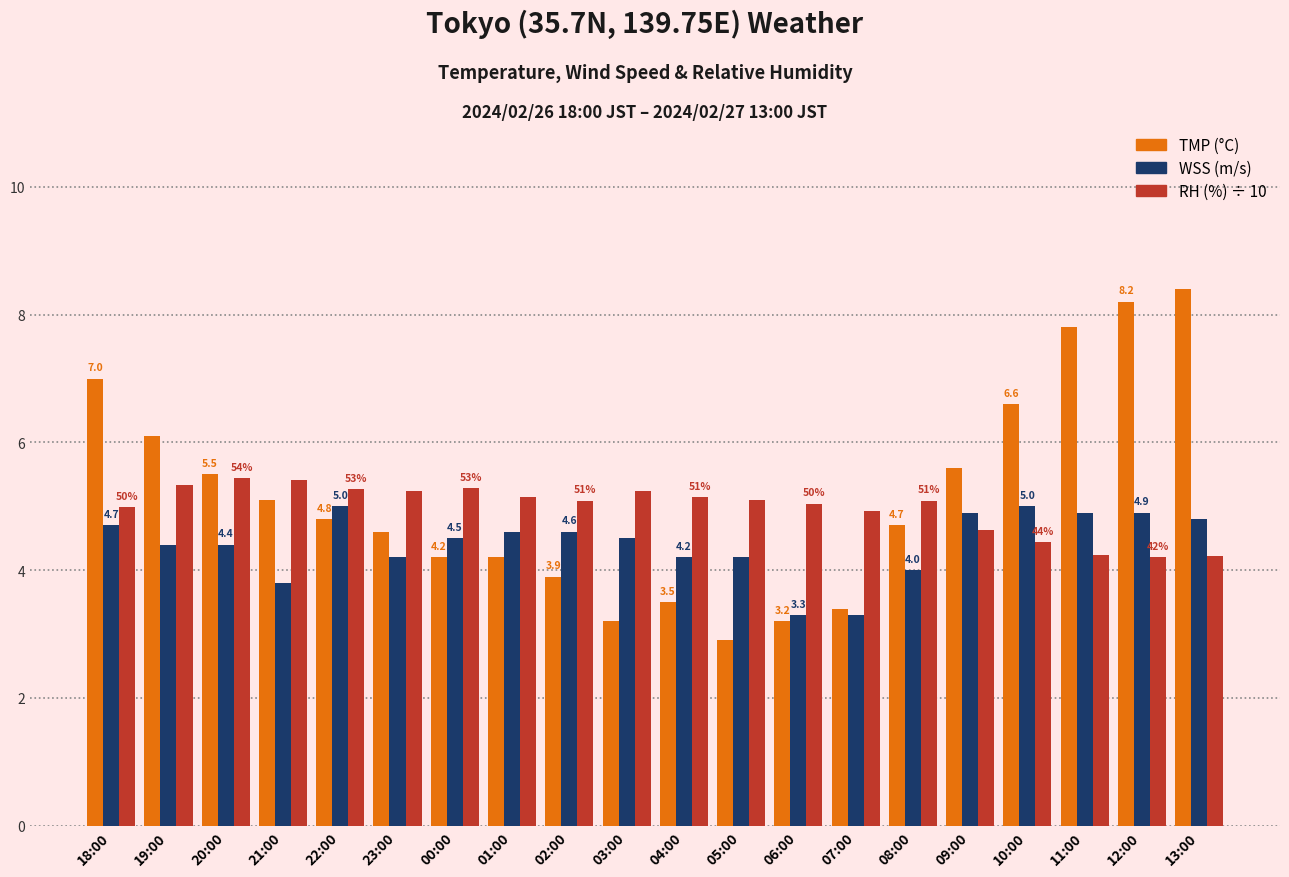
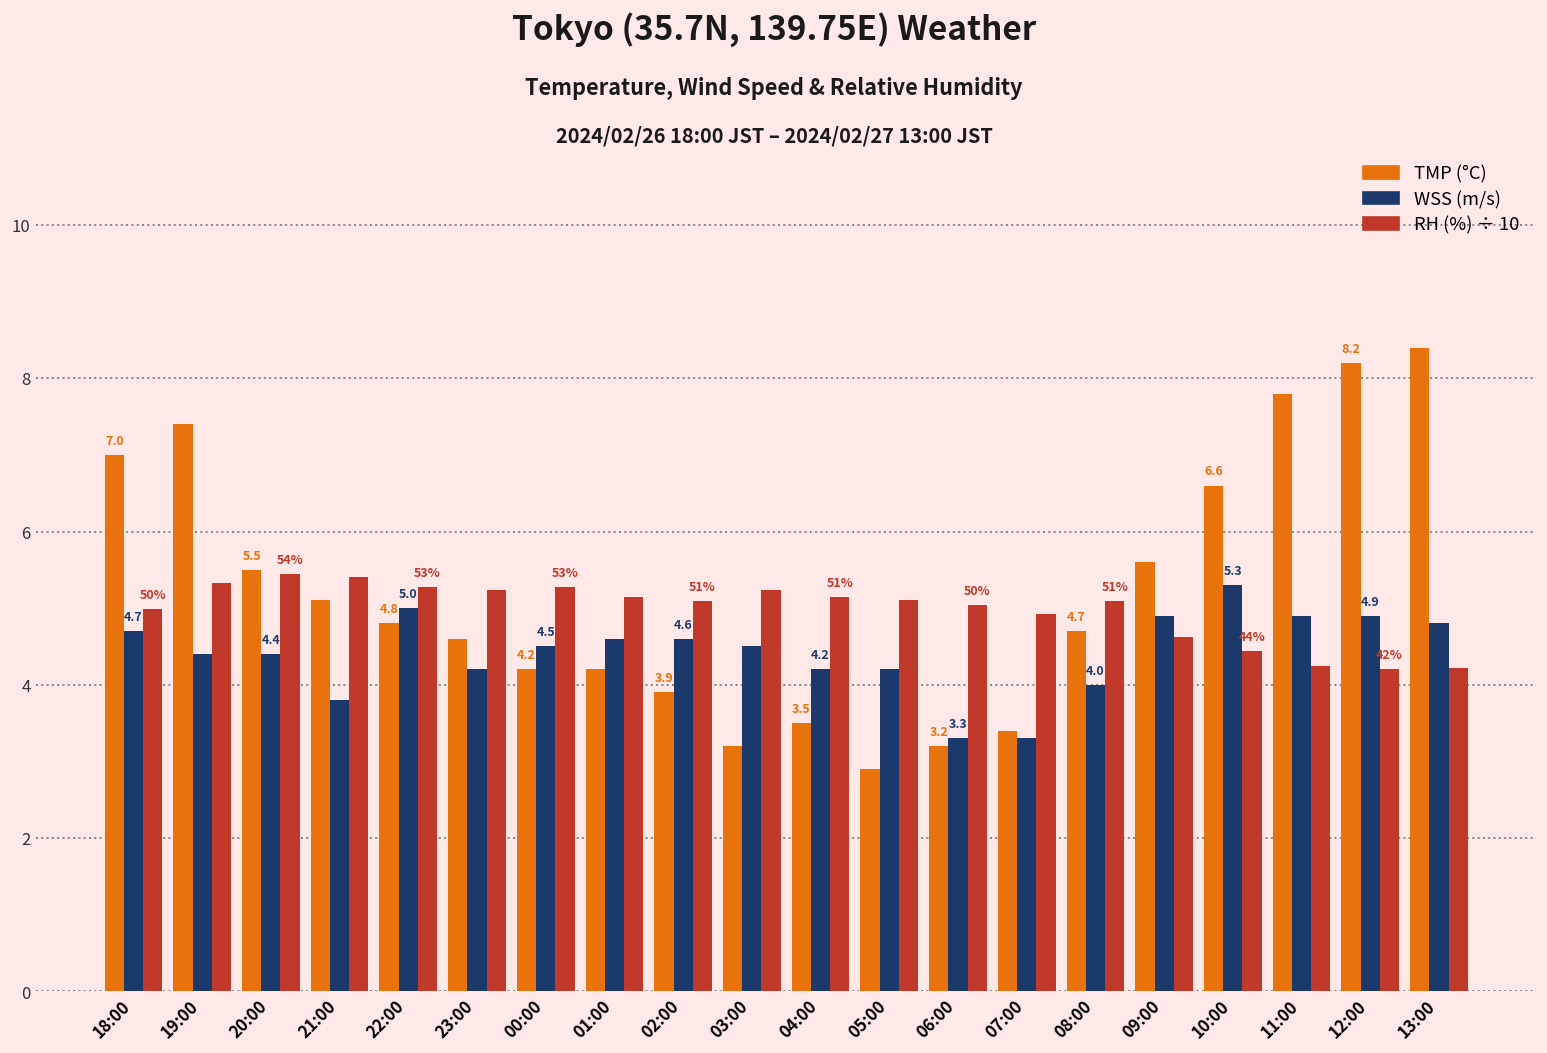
TMP (°C), 19:00: 6.1 -> 7.4
WSS (m/s), 10:00: 5.0 -> 5.3
